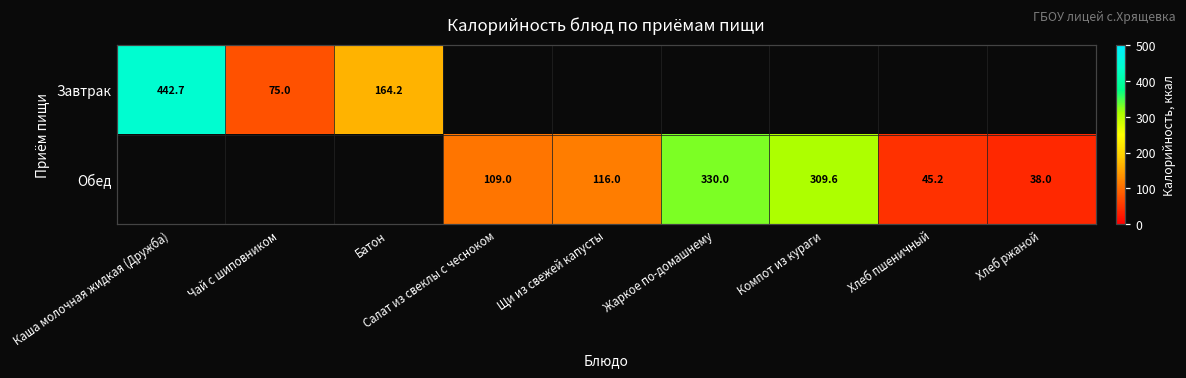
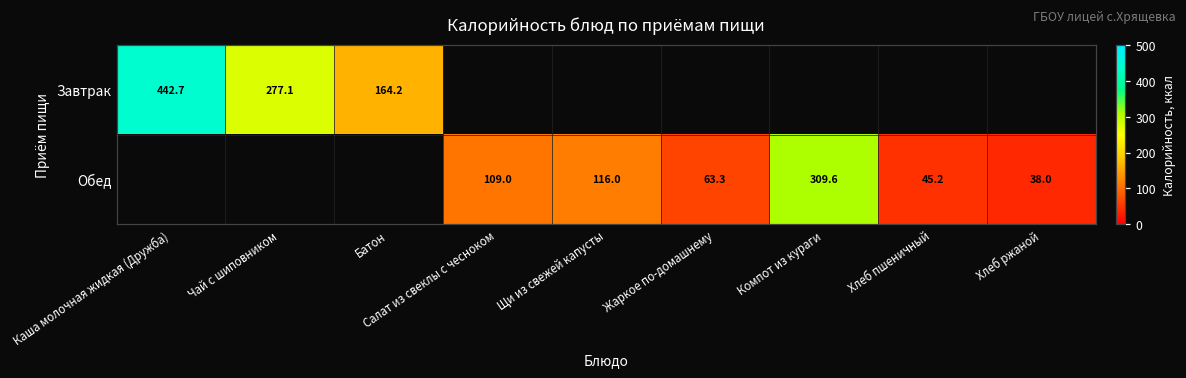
Завтрак, Чай с шиповником: 75.0 -> 277.1
Обед, Жаркое по-домашнему: 330.0 -> 63.3
